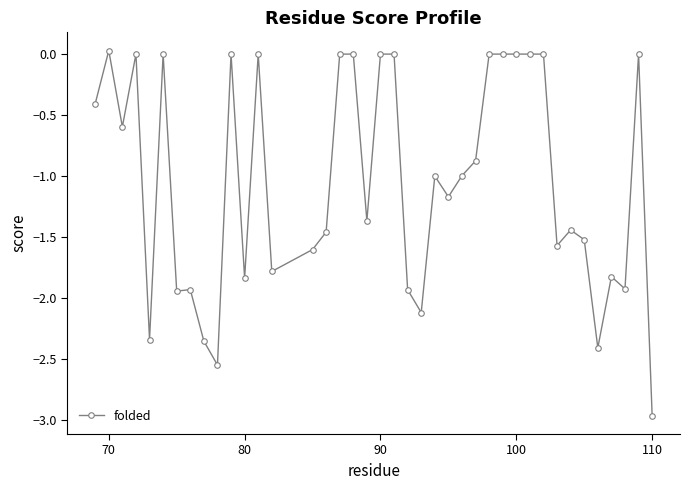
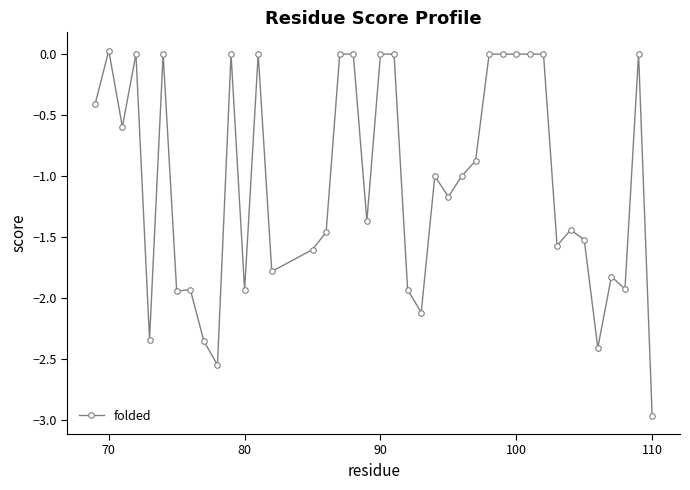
80: -1.84 -> -1.93
